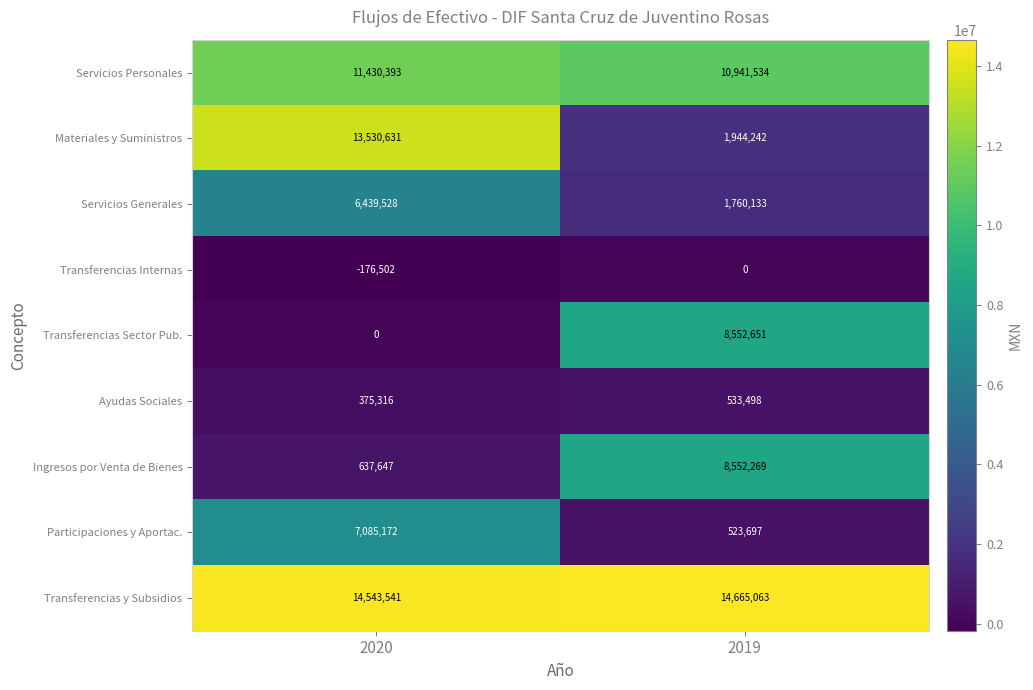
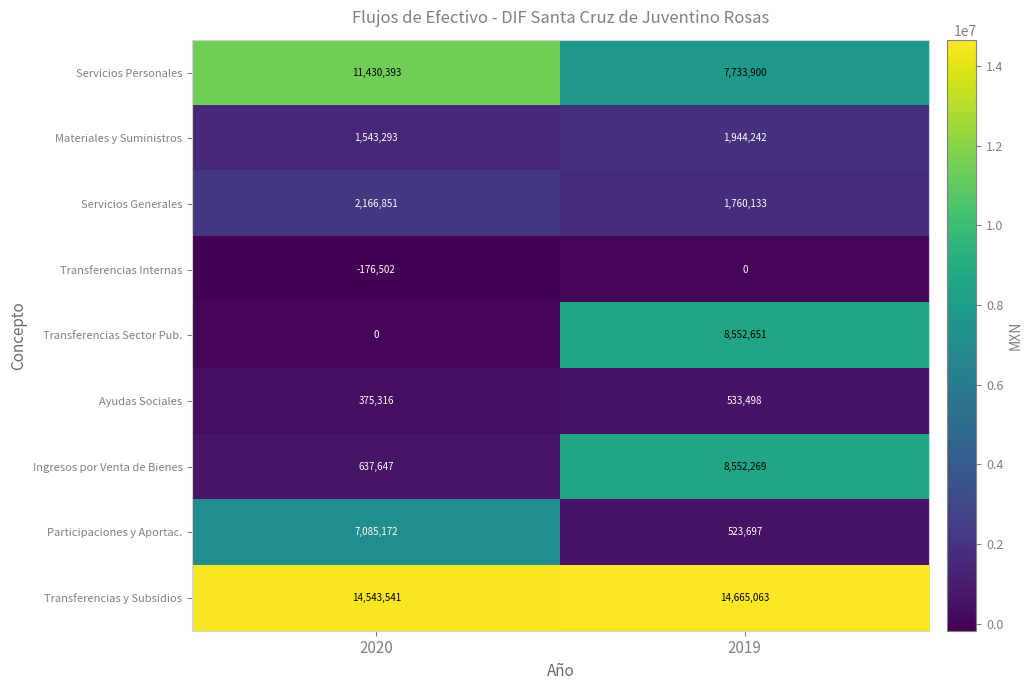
Servicios Personales, 2019: 10,941,534 -> 7,733,900
Materiales y Suministros, 2020: 13,530,631 -> 1,543,293
Servicios Generales, 2020: 6,439,528 -> 2,166,851
